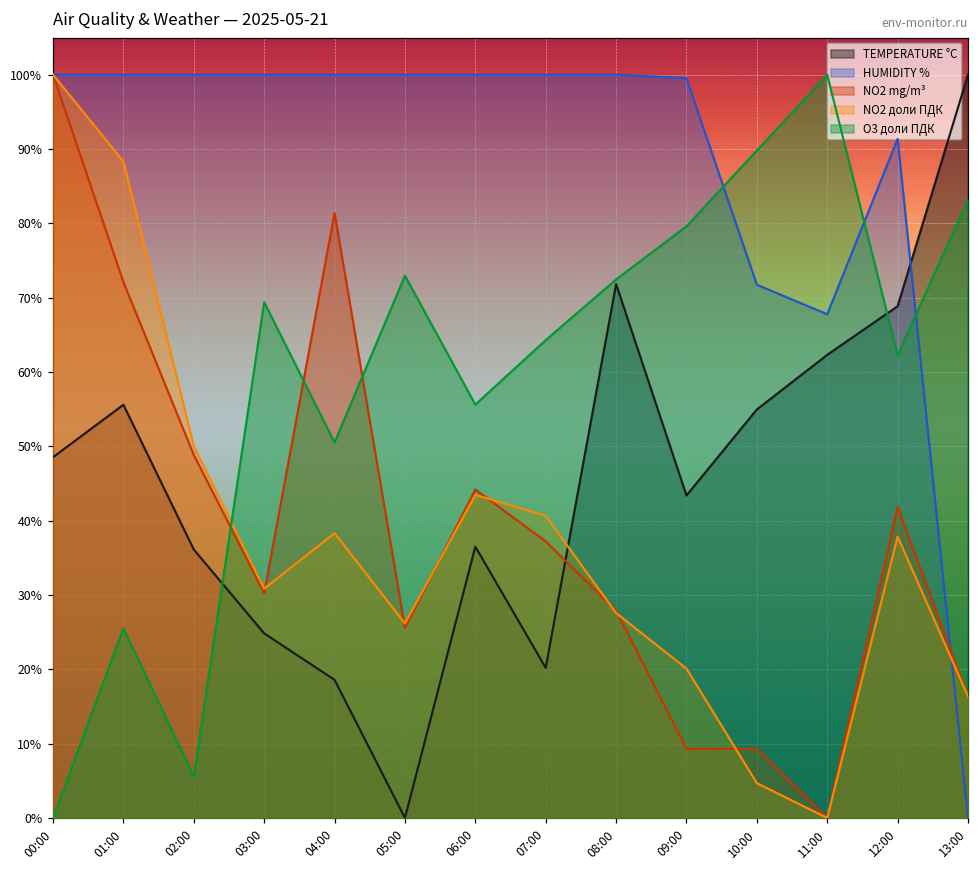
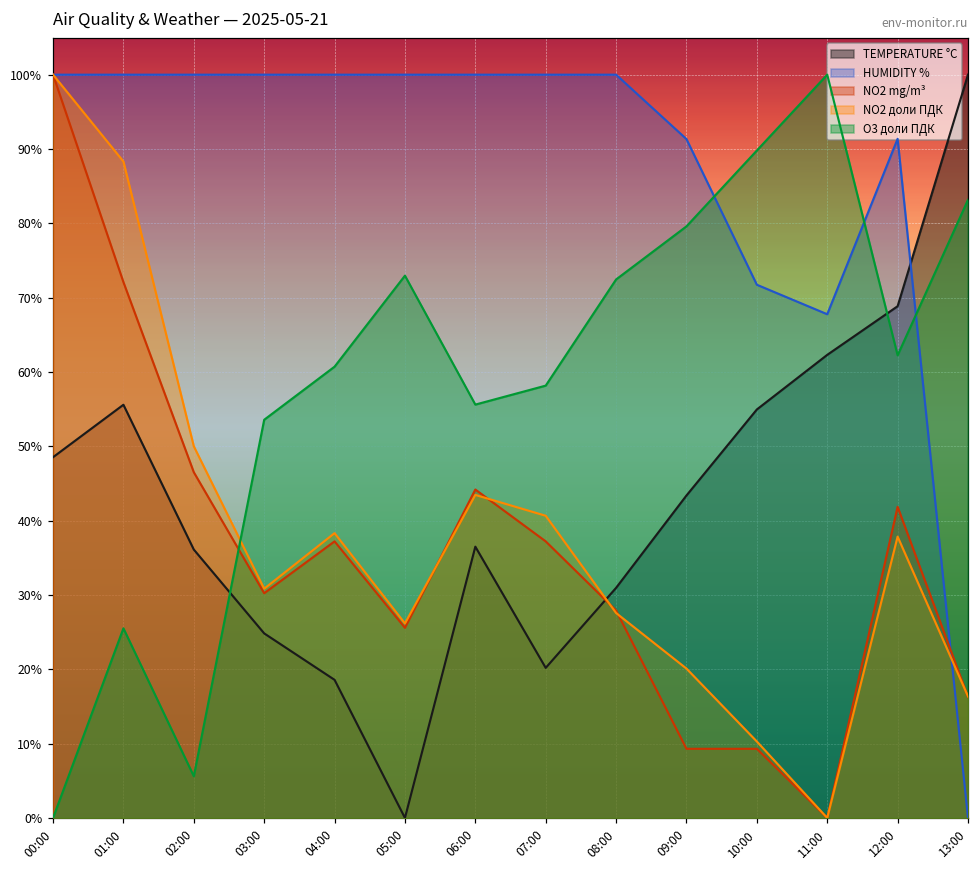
NO2 mg/m³, 02:00: 49% -> 47%
O3 доли ПДК, 03:00: 69% -> 54%
NO2 mg/m³, 04:00: 81% -> 37%
O3 доли ПДК, 04:00: 51% -> 61%
O3 доли ПДК, 07:00: 64% -> 58%
TEMPERATURE °C, 08:00: 72% -> 31%
HUMIDITY %, 09:00: 100% -> 91%
NO2 доли ПДК, 10:00: 5% -> 10%
